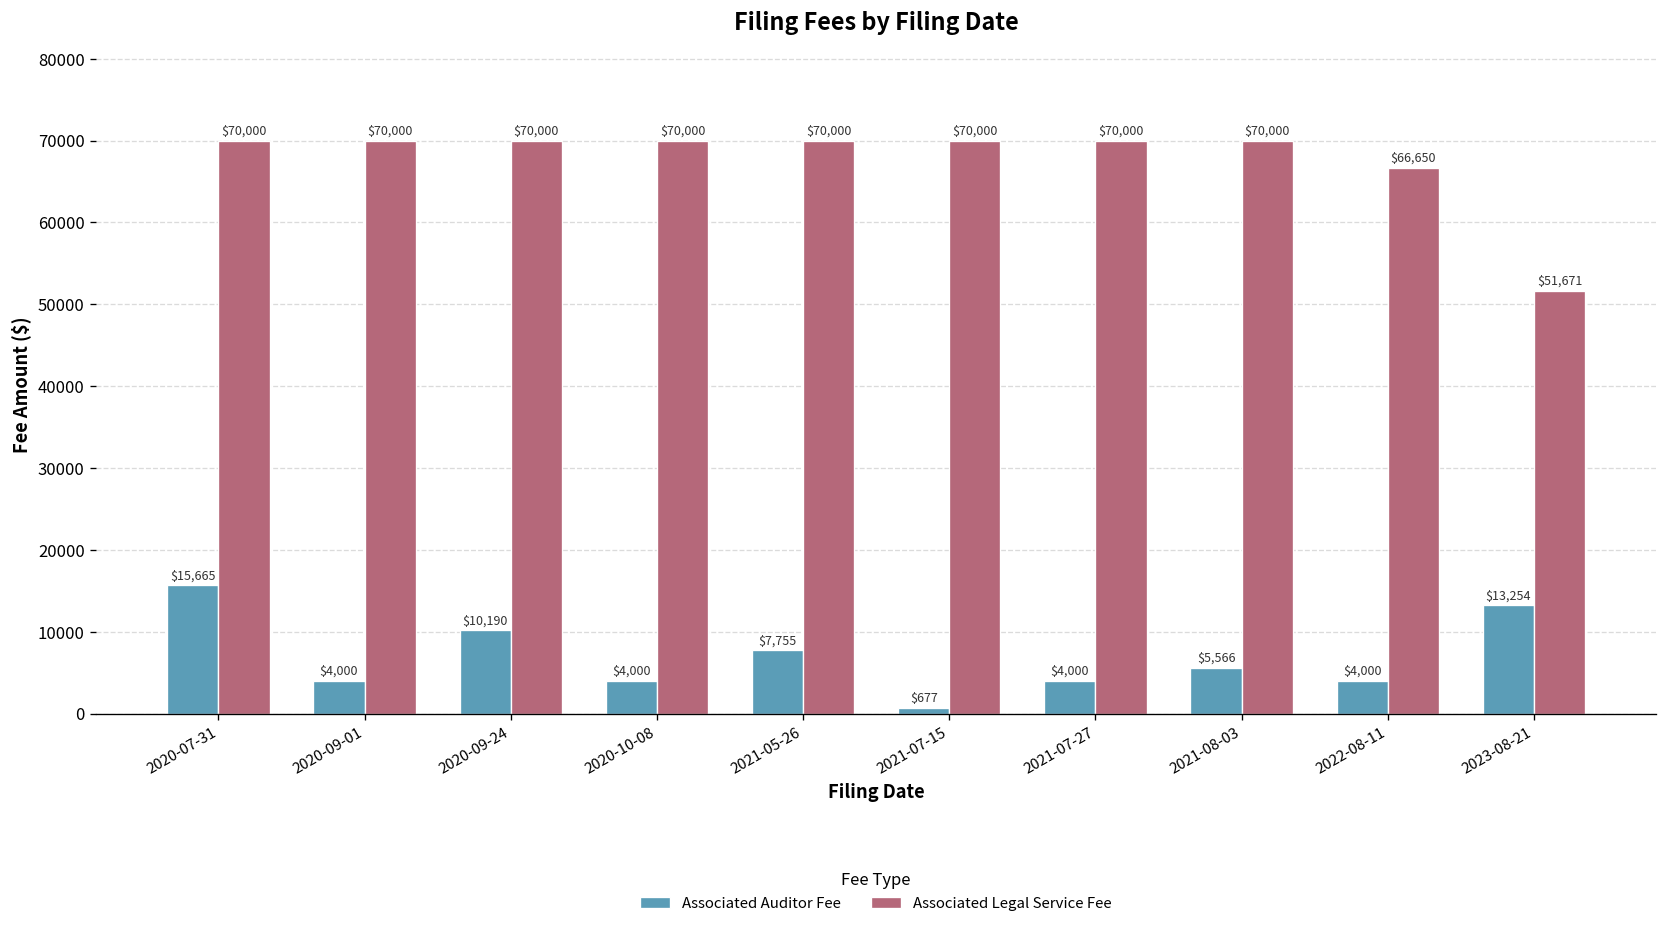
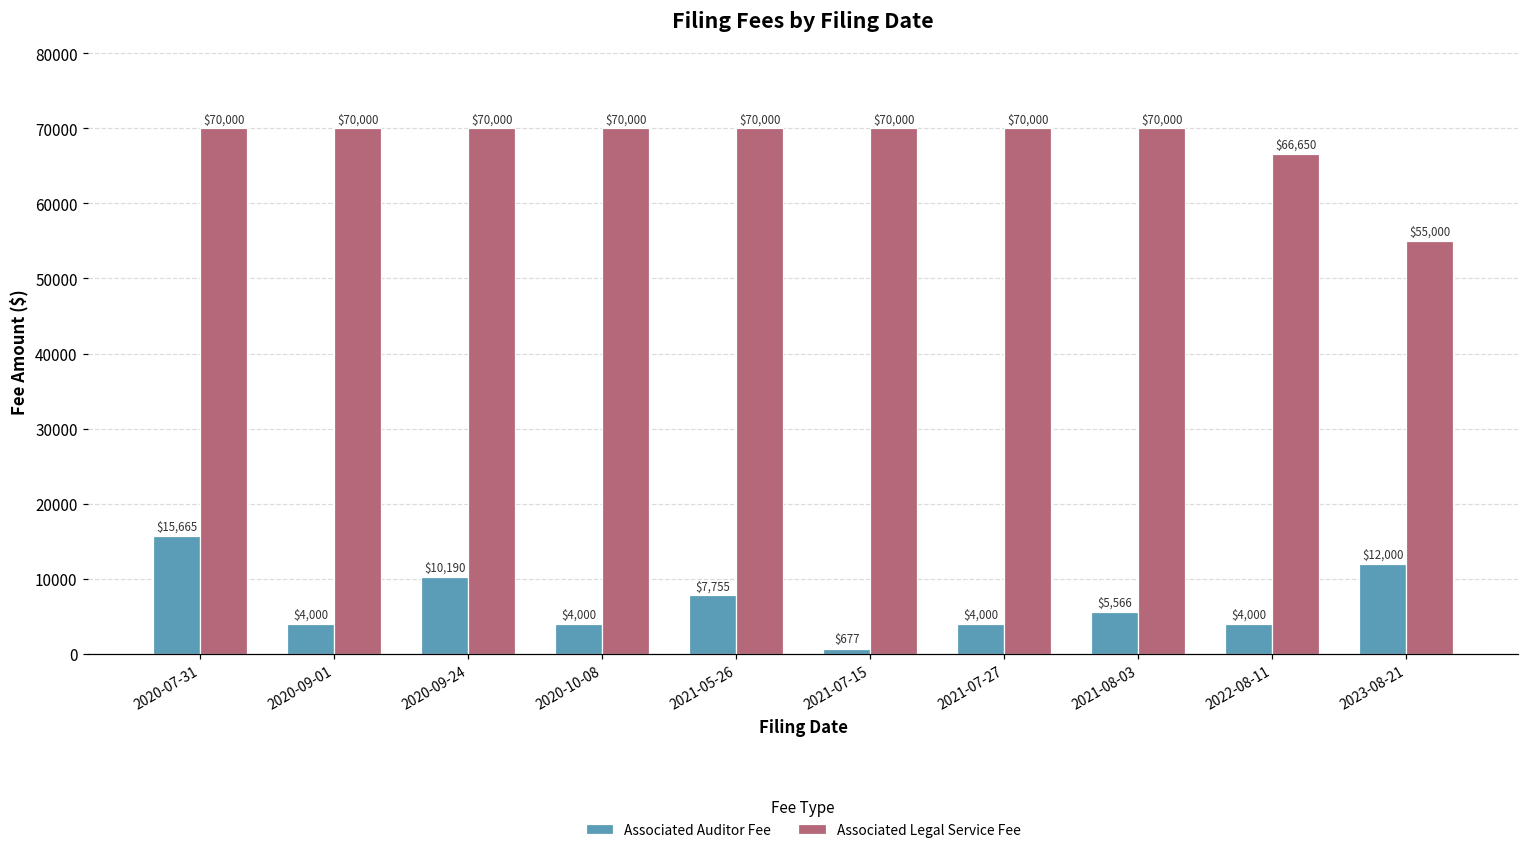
Associated Auditor Fee, 2023-08-21: $13,254 -> $12,000
Associated Legal Service Fee, 2023-08-21: $51,671 -> $55,000
